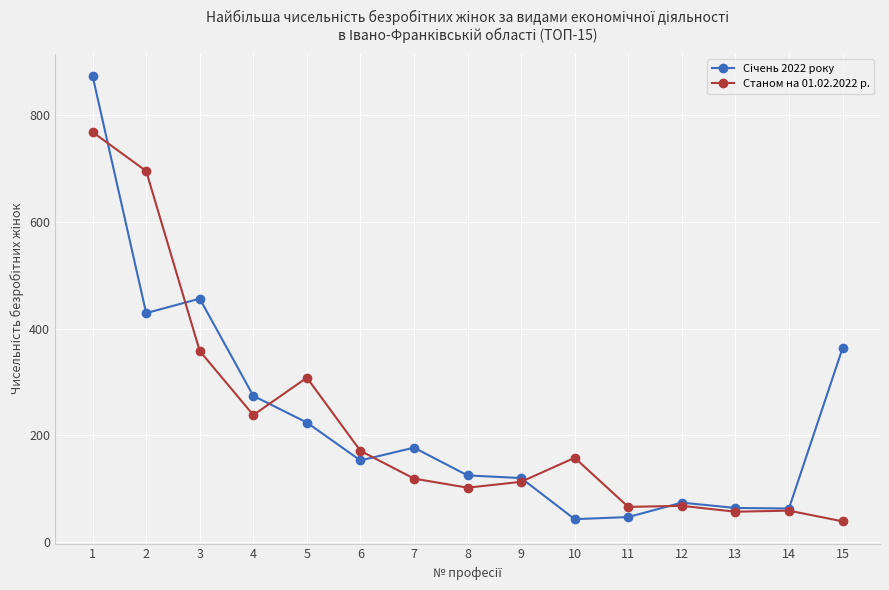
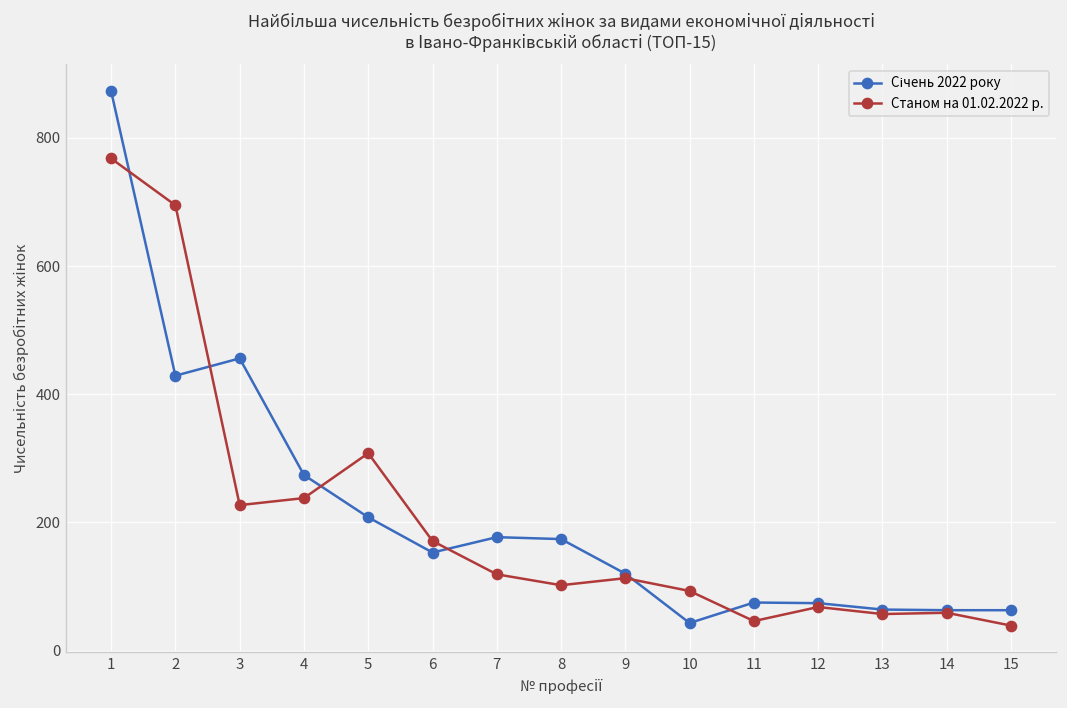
Станом на 01.02.2022 р., 3: 360 -> 230
Січень 2022 року, 5: 220 -> 210
Січень 2022 року, 8: 130 -> 170
Станом на 01.02.2022 р., 10: 160 -> 90
Січень 2022 року, 11: 50 -> 80
Станом на 01.02.2022 р., 11: 70 -> 50
Січень 2022 року, 15: 360 -> 60
